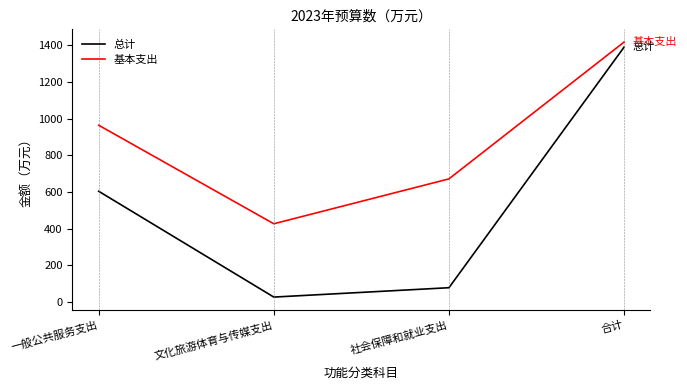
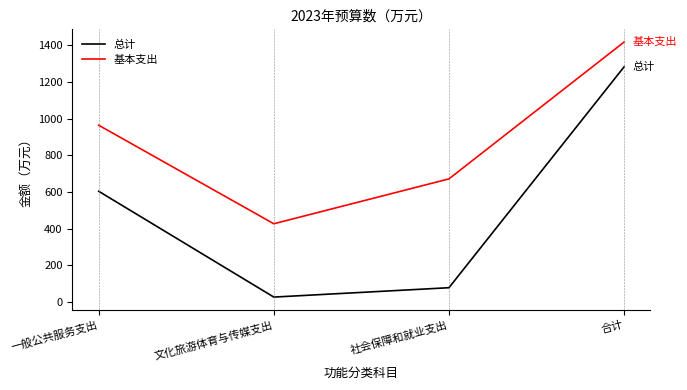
总计, 合计: 1390 -> 1280
